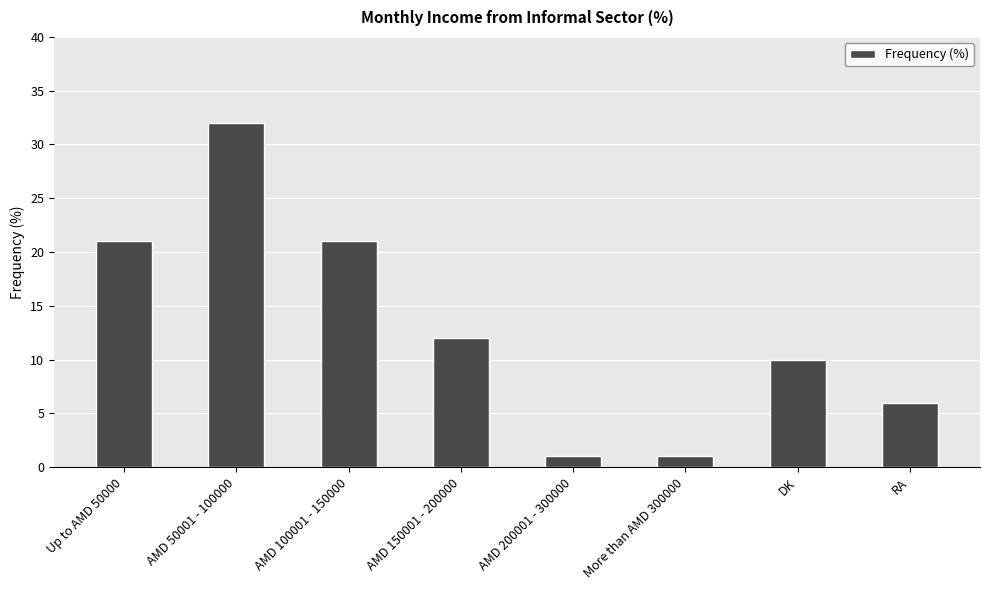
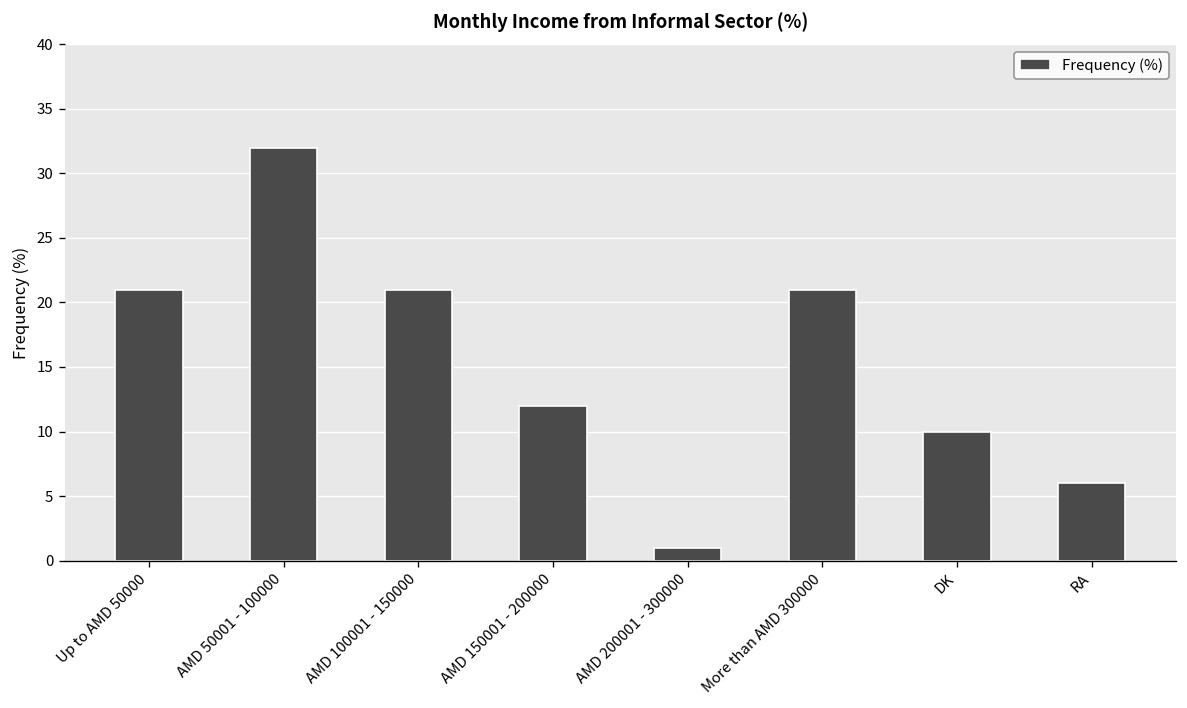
More than AMD 300000: 1 -> 21
